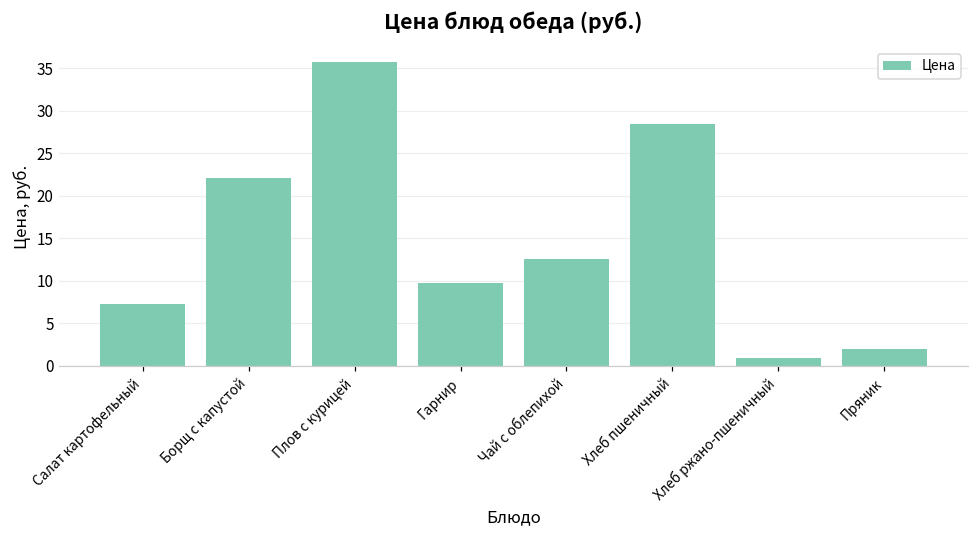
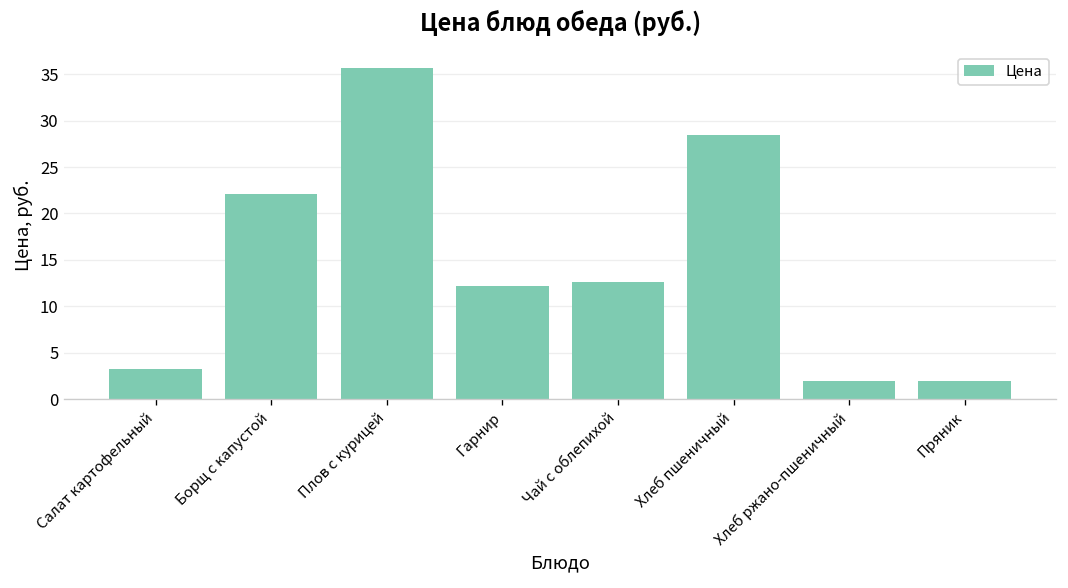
Салат картофельный: 7 -> 3
Гарнир: 10 -> 12
Хлеб ржано-пшеничный: 1 -> 2
